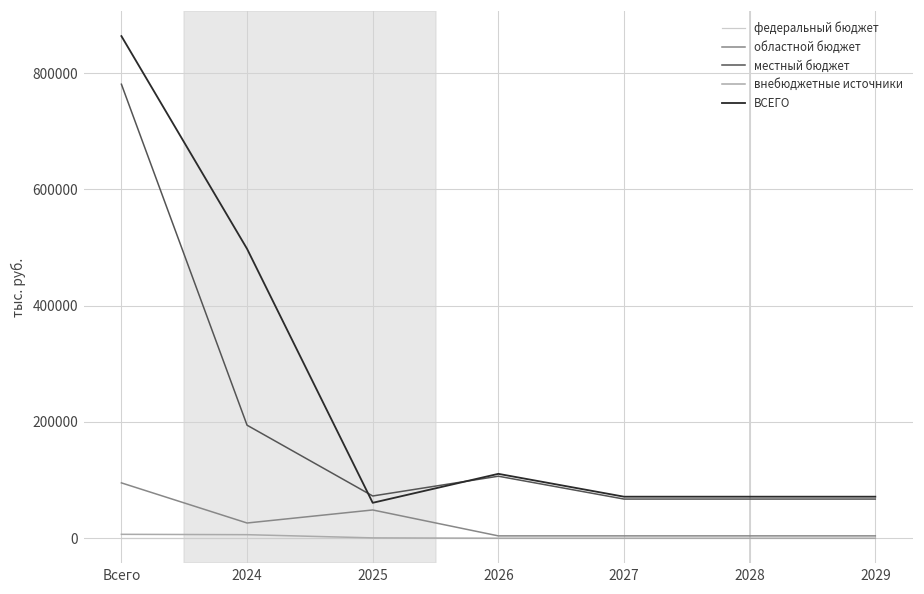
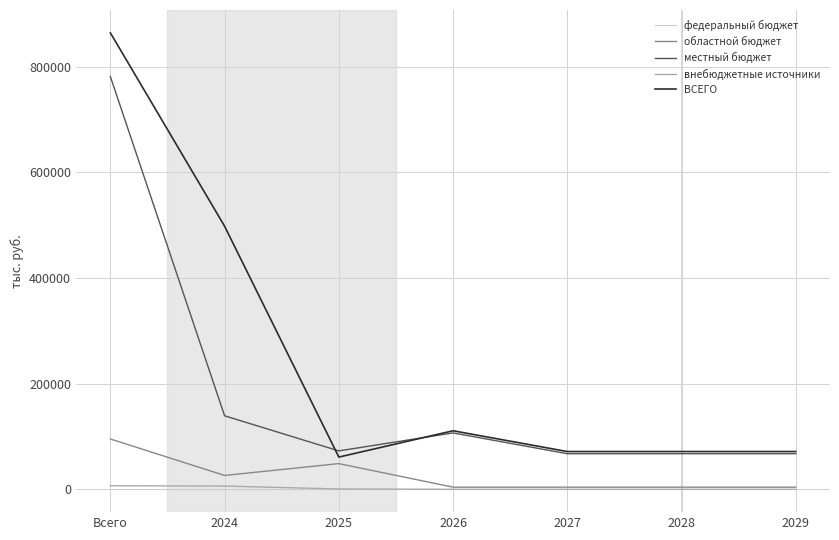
местный бюджет, 2024: 190000 -> 140000
